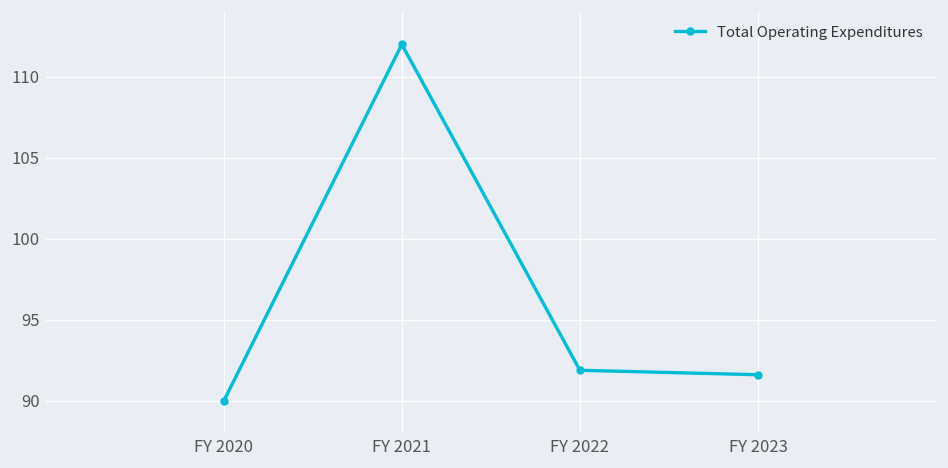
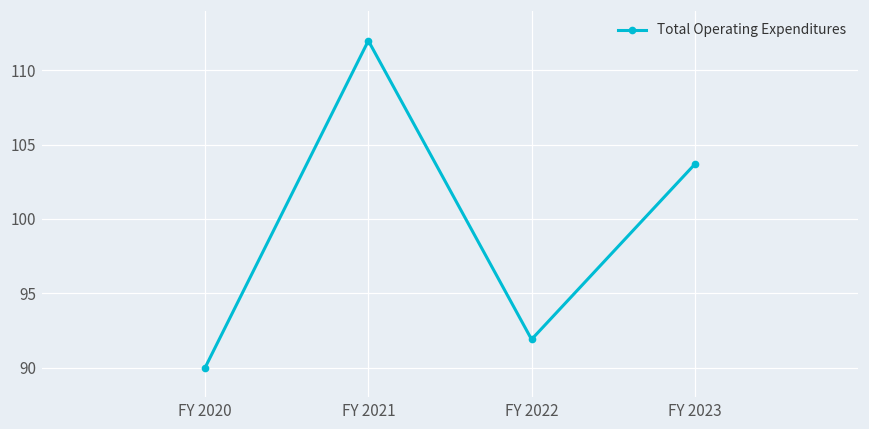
FY 2023: 91.6 -> 103.7
